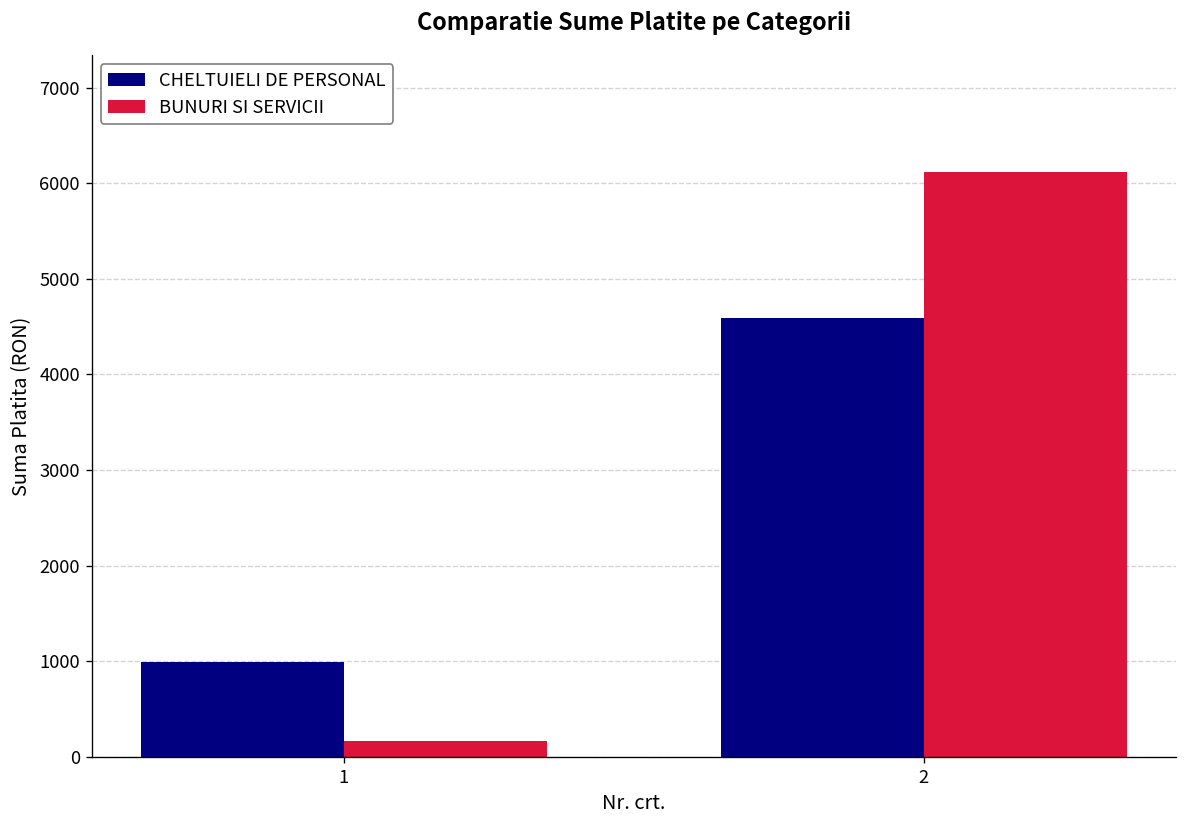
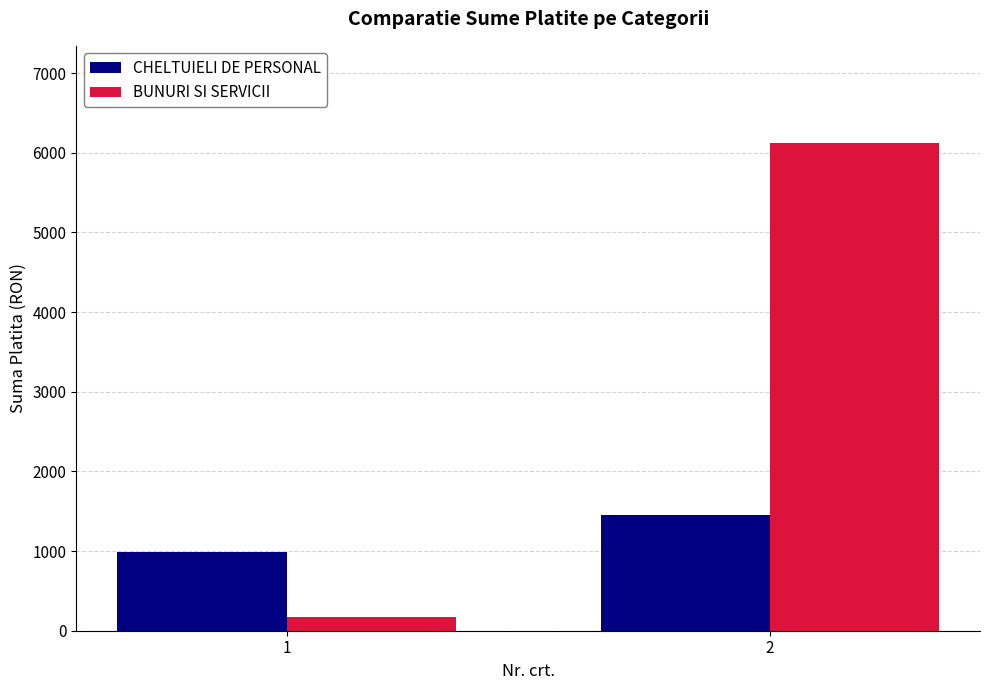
CHELTUIELI DE PERSONAL, 2: 4600 -> 1500
